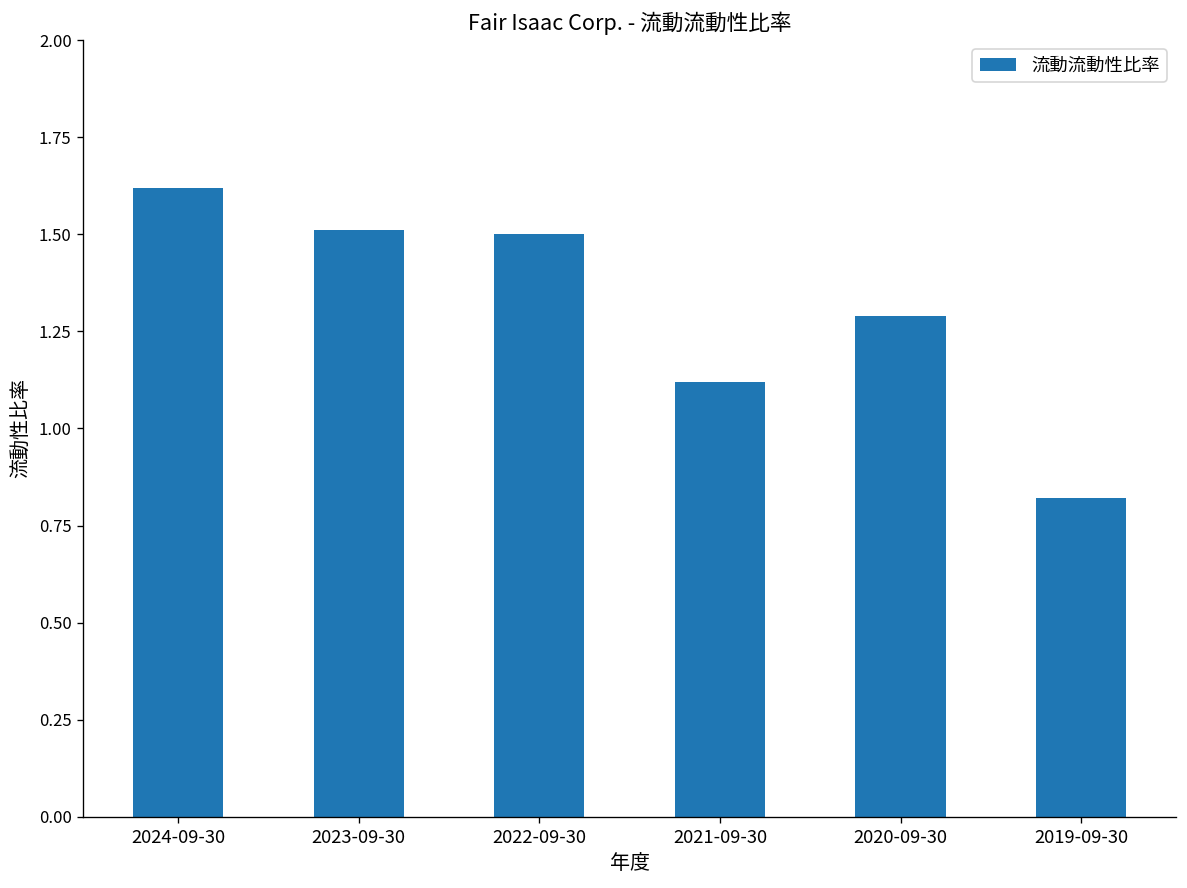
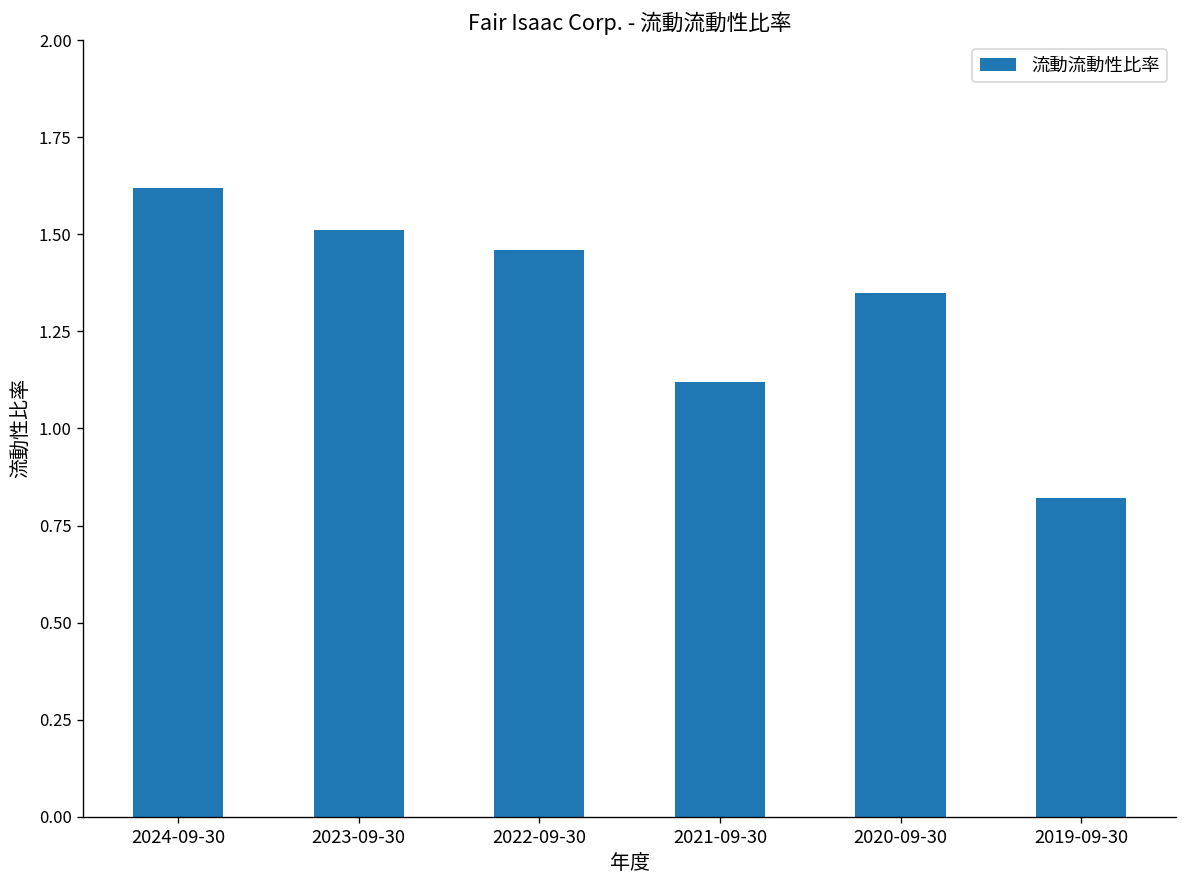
2022-09-30: 1.50 -> 1.46
2020-09-30: 1.29 -> 1.35
